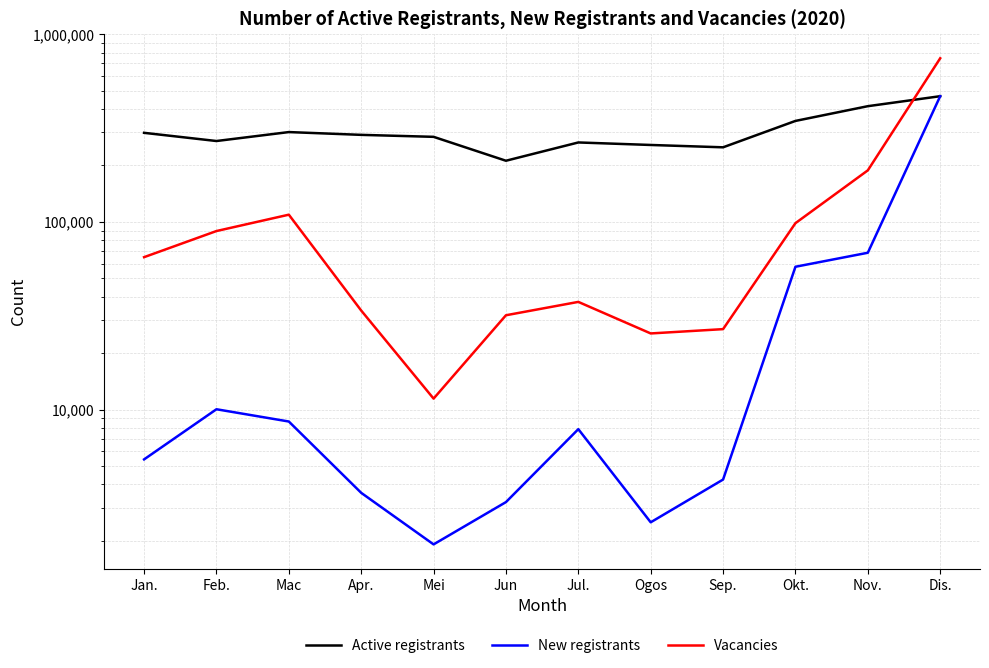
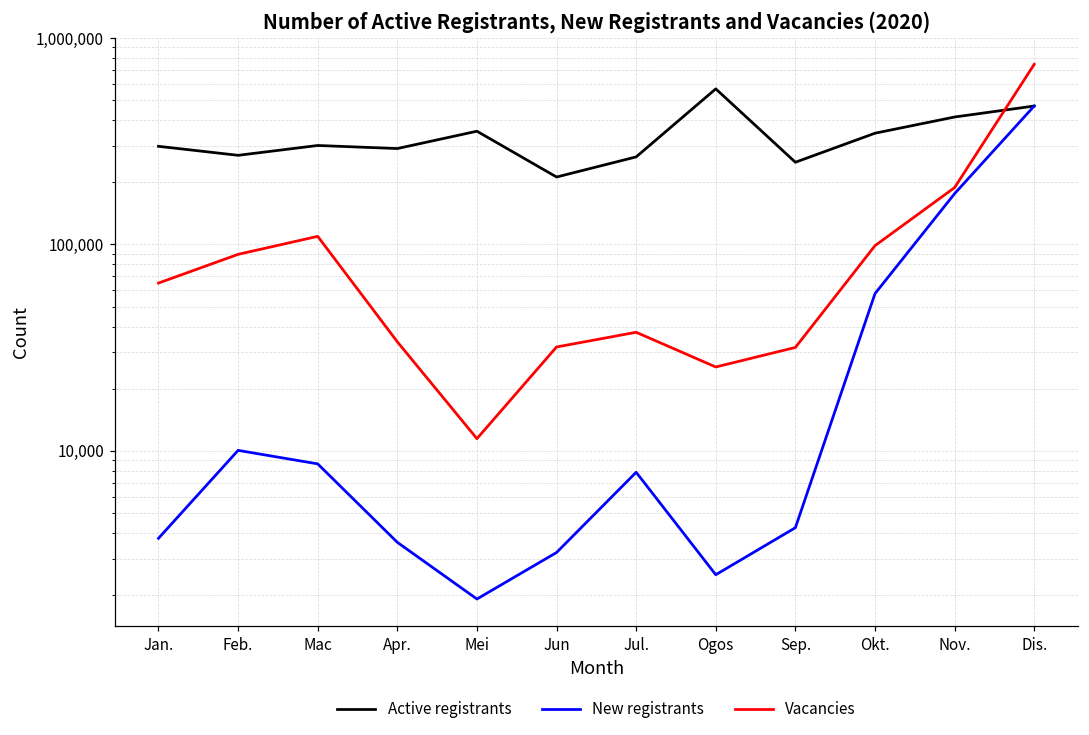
New registrants, Jan.: 5,400 -> 3,800
Active registrants, Mei: 280,000 -> 350,000
Active registrants, Ogos: 260,000 -> 570,000
Vacancies, Sep.: 27,000 -> 32,000
New registrants, Nov.: 69,000 -> 180,000
